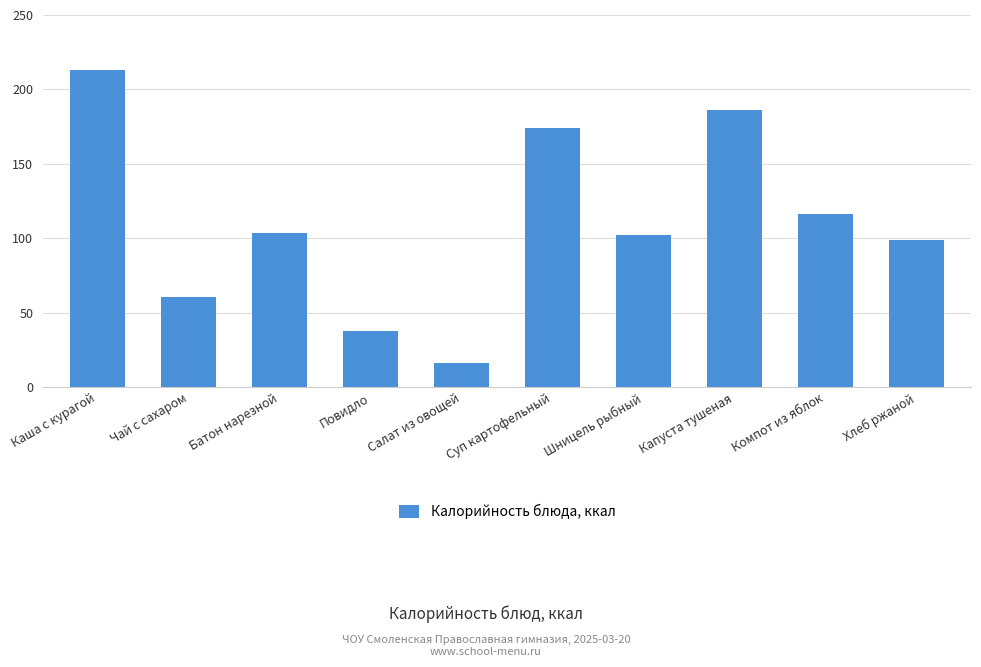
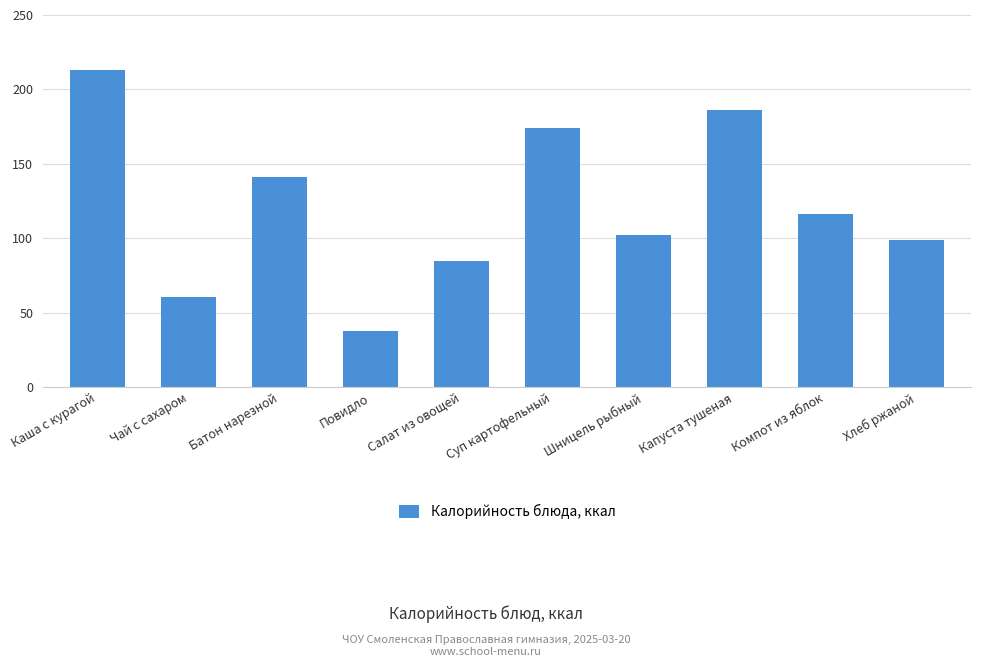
Батон нарезной: 104 -> 141
Салат из овощей: 17 -> 85
